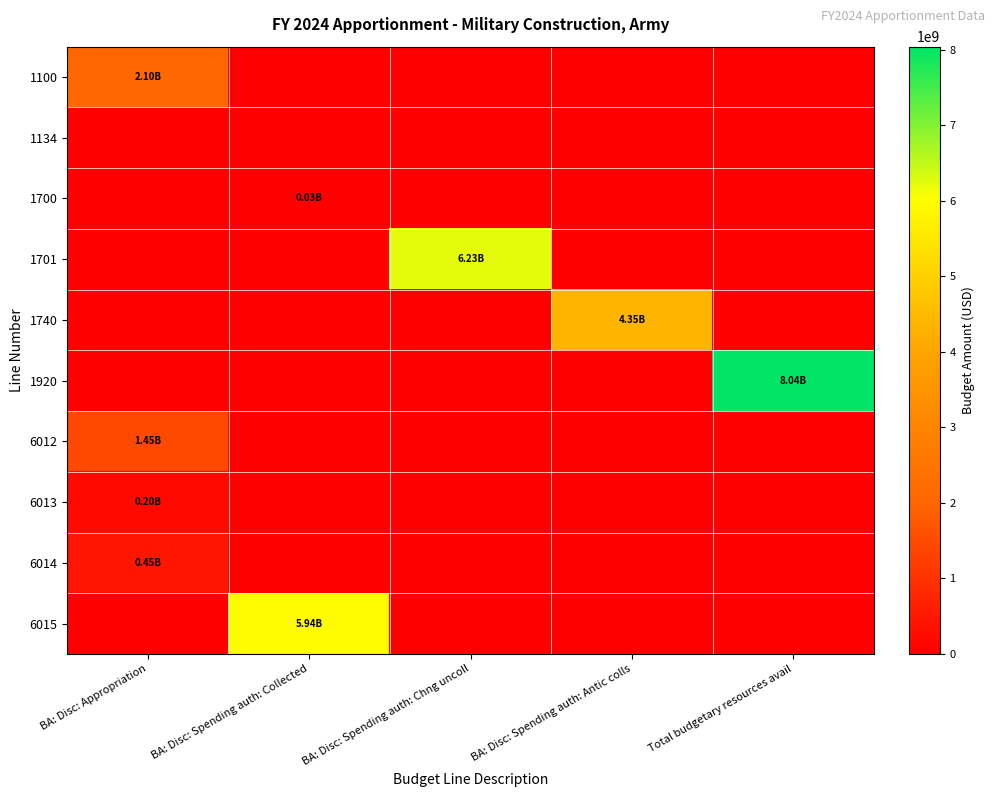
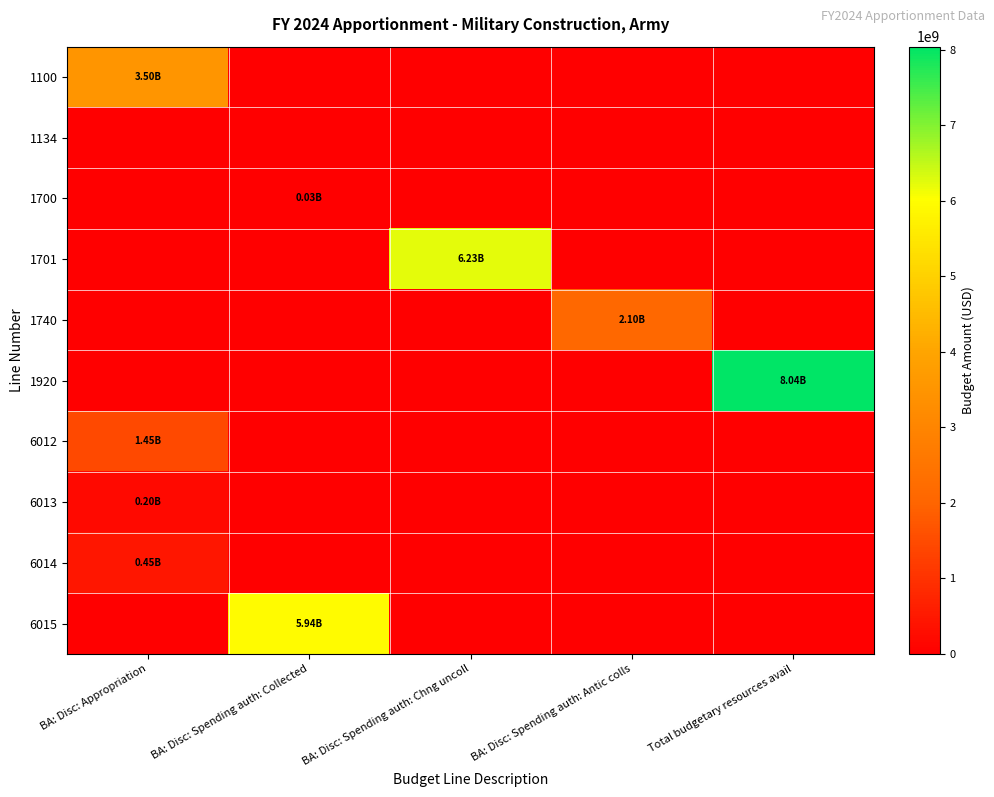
1100, BA: Disc: Appropriation: 2.10B -> 3.50B
1740, BA: Disc: Spending auth: Antic colls: 4.35B -> 2.10B
